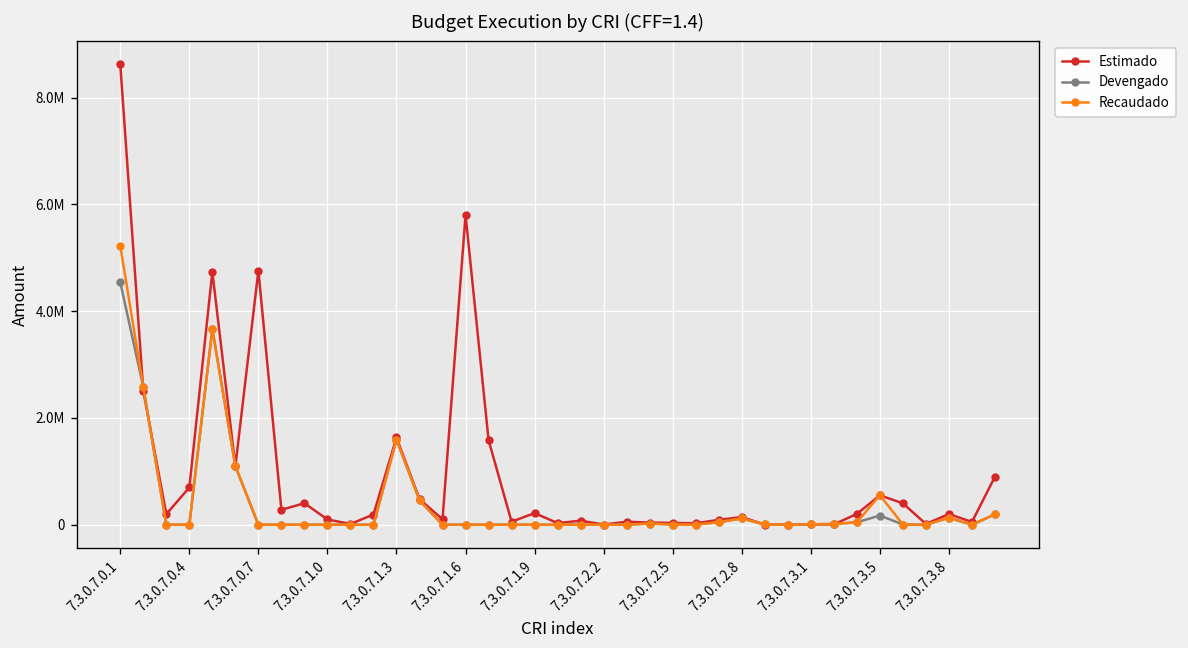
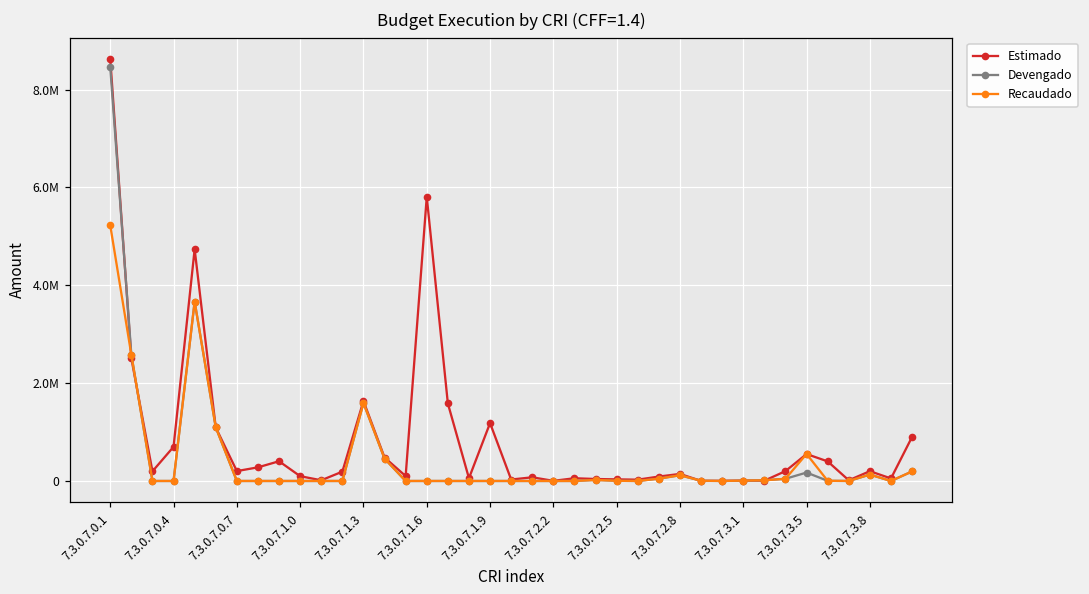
Devengado, 7.3.0.7.0.1: 4500000 -> 8500000
Estimado, 7.3.0.7.0.7: 4800000 -> 200000
Estimado, 7.3.0.7.1.9: 200000 -> 1200000
